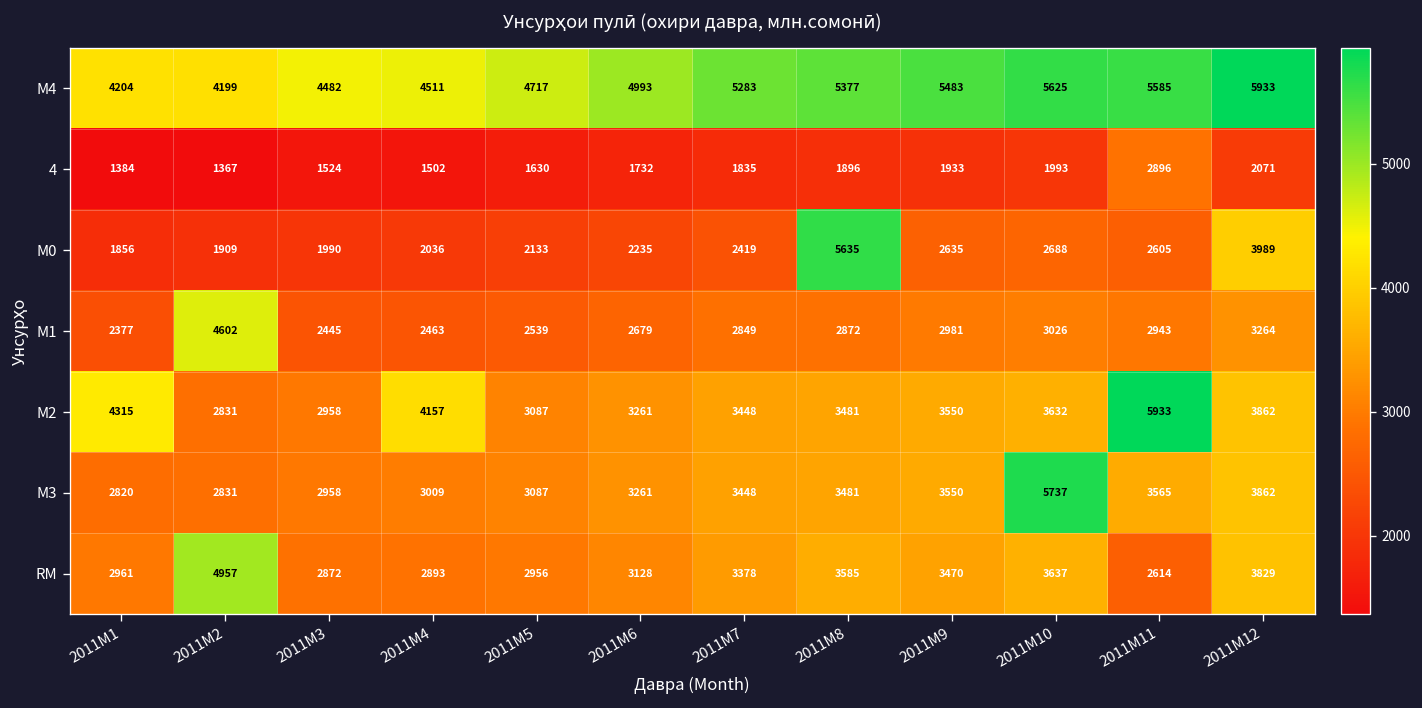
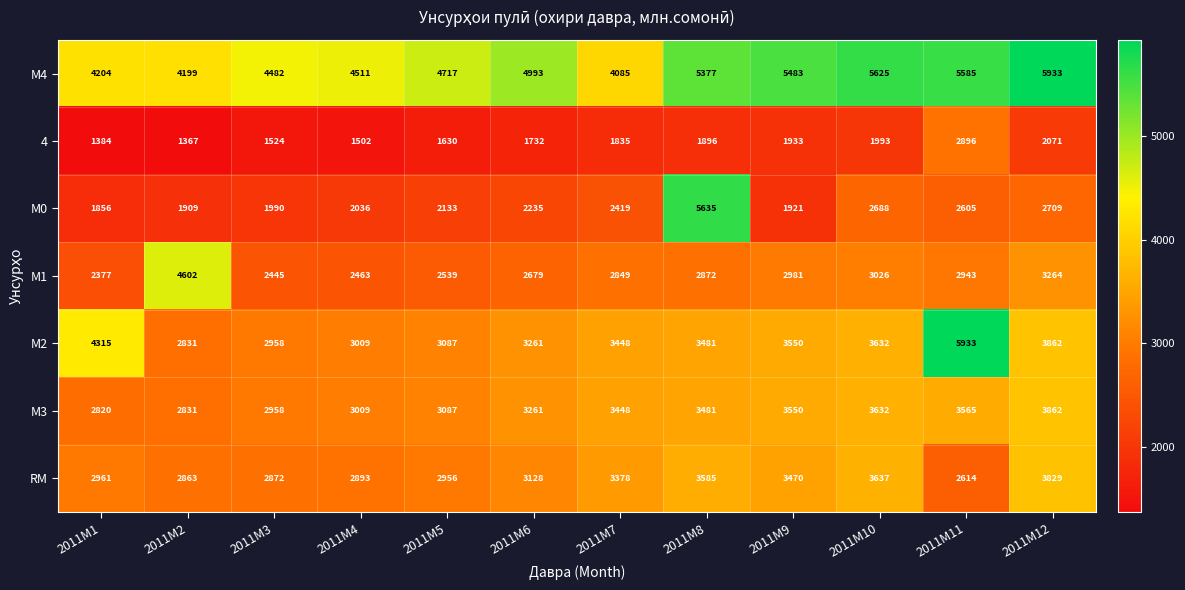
М4, 2011M7: 5283 -> 4085
М0, 2011M9: 2635 -> 1921
М0, 2011M12: 3989 -> 2709
М2, 2011M4: 4157 -> 3009
М3, 2011M10: 5737 -> 3632
RM, 2011M2: 4957 -> 2863
